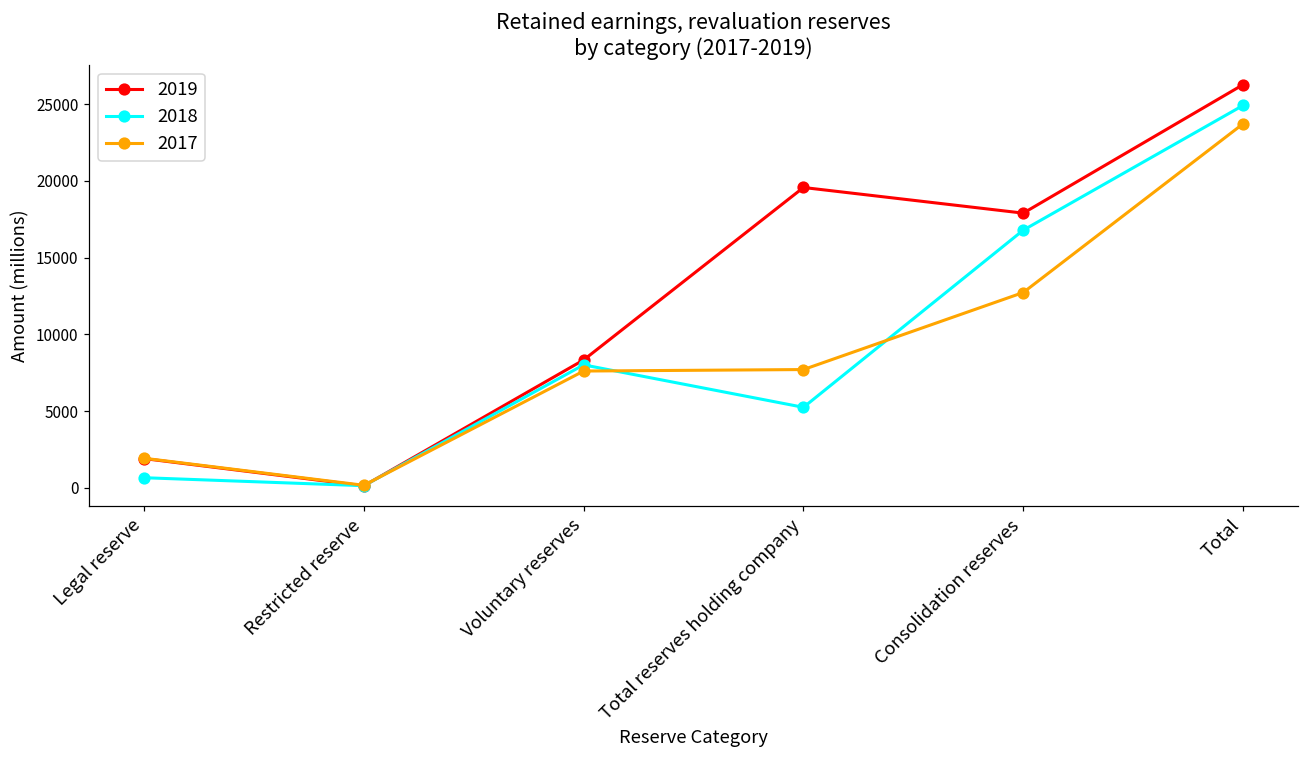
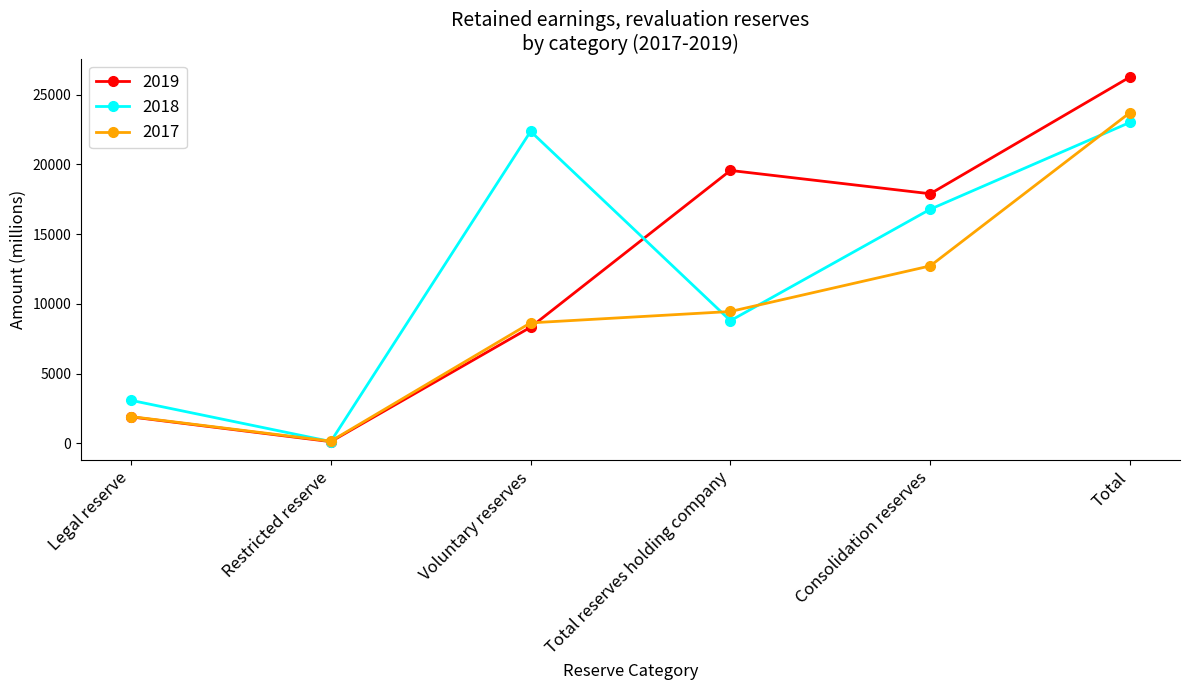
2018, Legal reserve: 700 -> 3100
2018, Voluntary reserves: 8000 -> 22400
2017, Voluntary reserves: 7600 -> 8600
2018, Total reserves holding company: 5200 -> 8800
2017, Total reserves holding company: 7700 -> 9500
2018, Total: 24900 -> 23000
